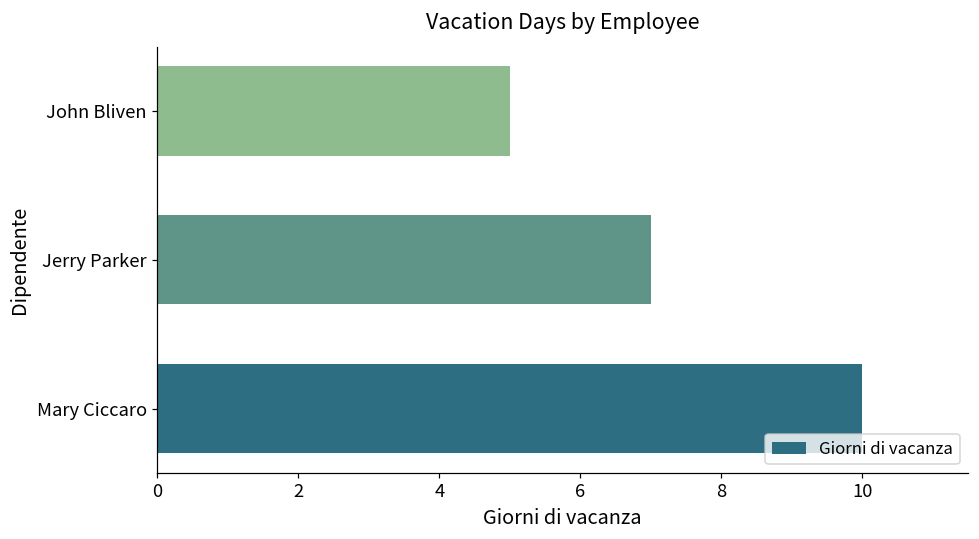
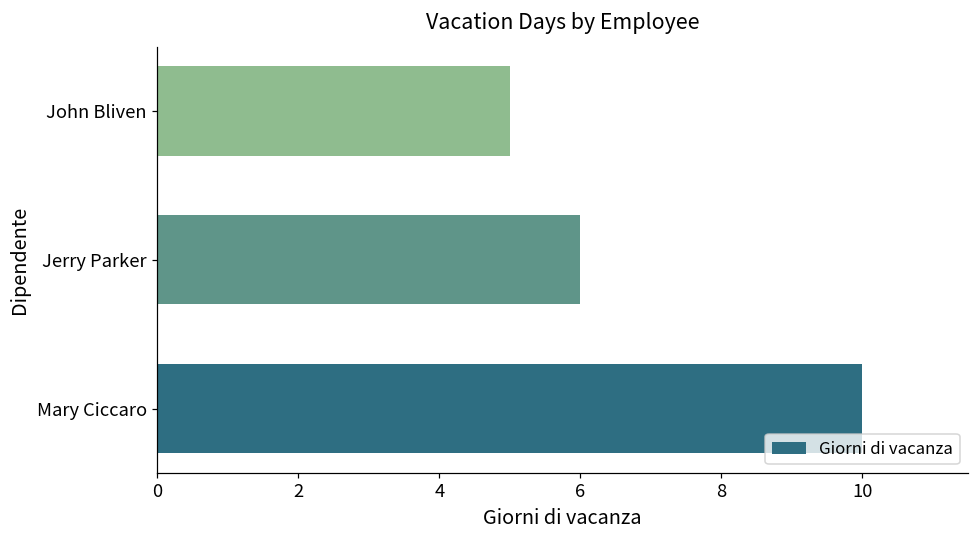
Jerry Parker: 7 -> 6
